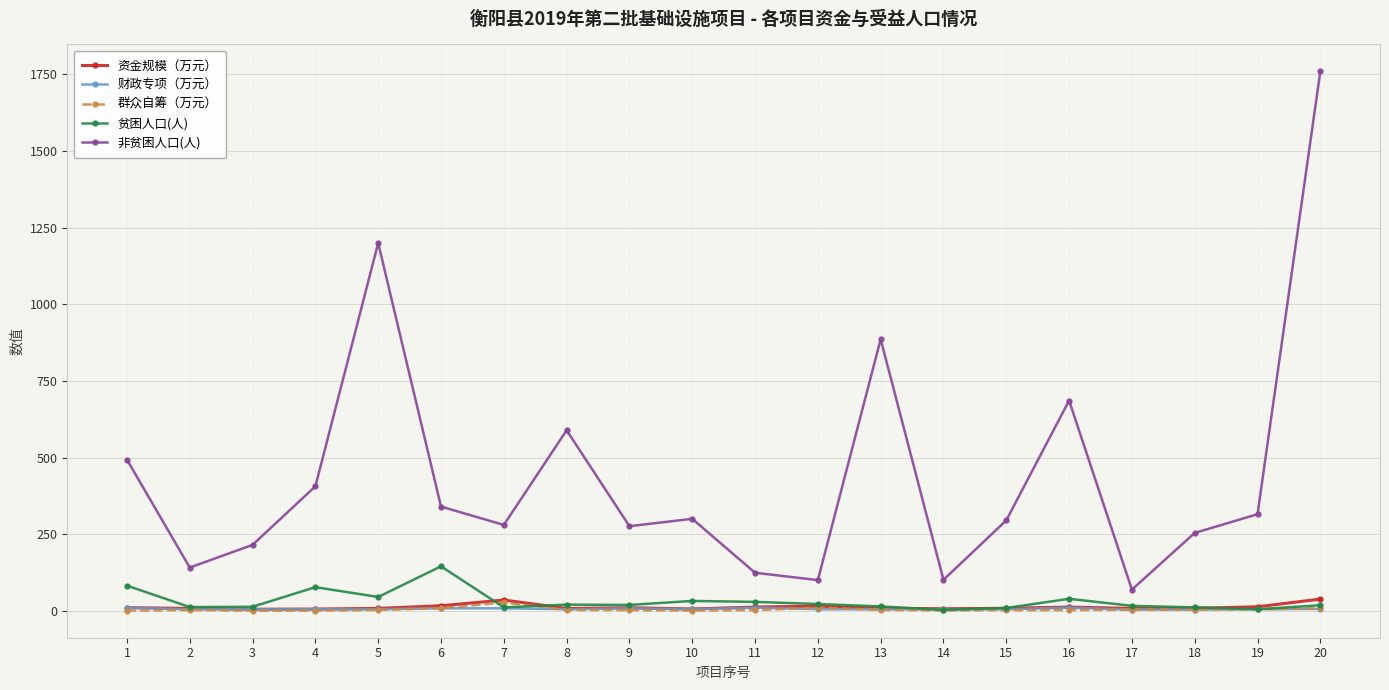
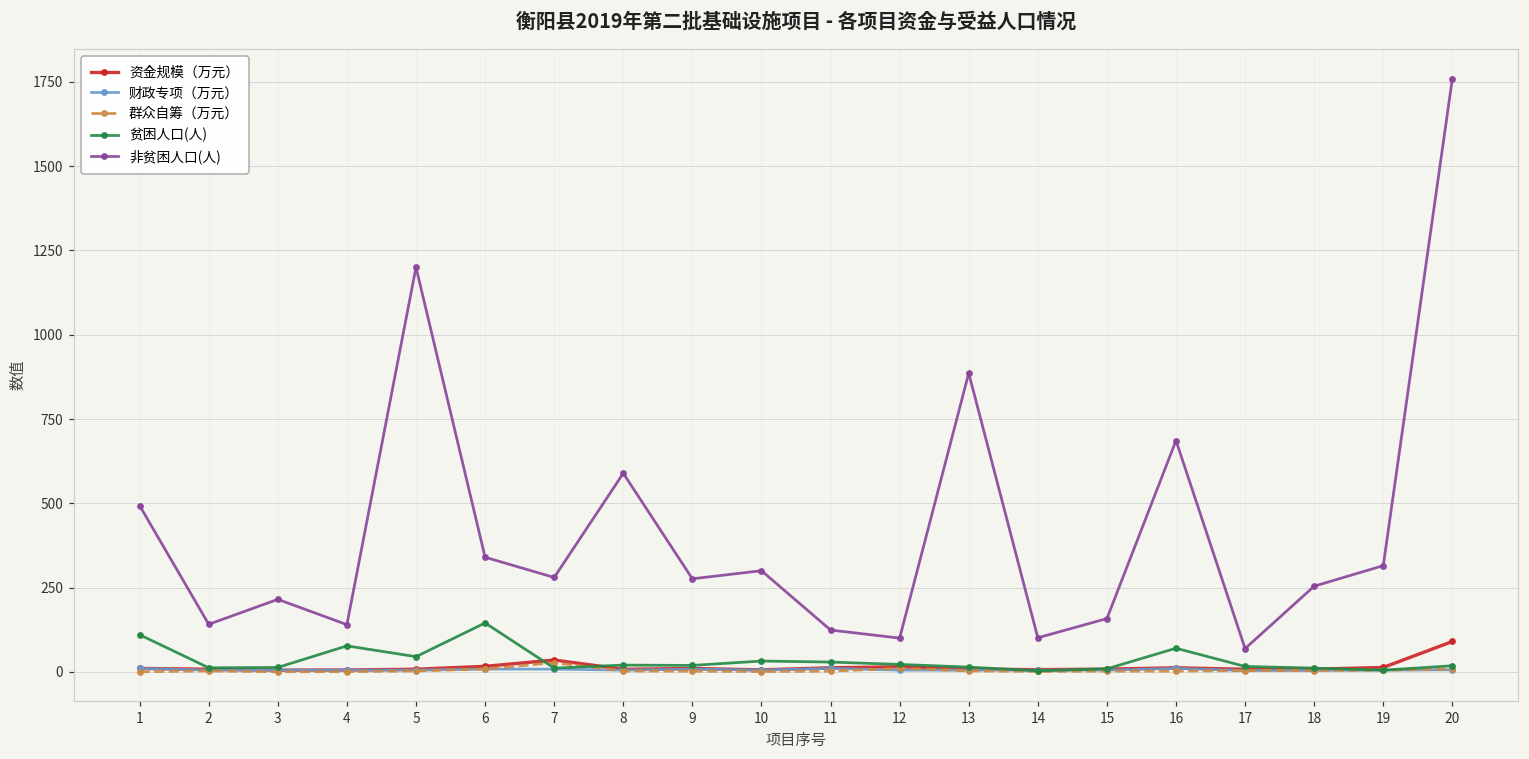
贫困人口(人), 1: 80 -> 110
非贫困人口(人), 4: 410 -> 140
非贫困人口(人), 15: 300 -> 160
贫困人口(人), 16: 40 -> 70
资金规模（万元）, 20: 40 -> 90
